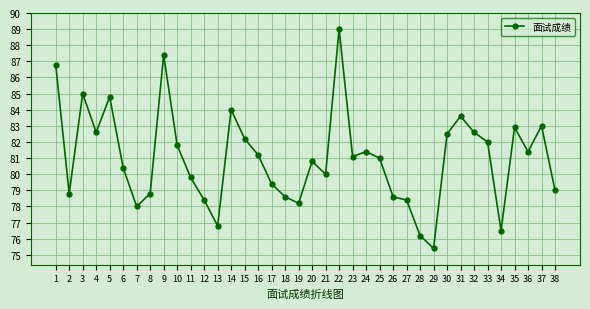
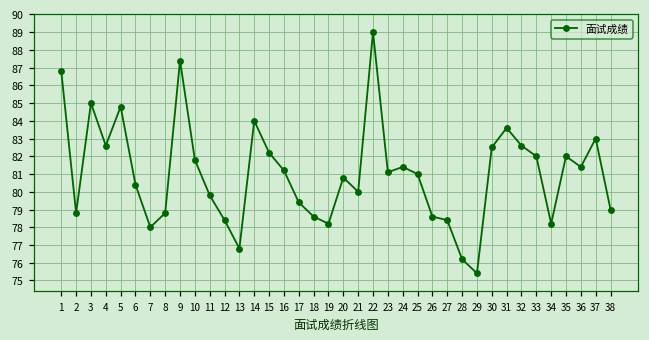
34: 76.5 -> 78.2
35: 82.9 -> 82.0
